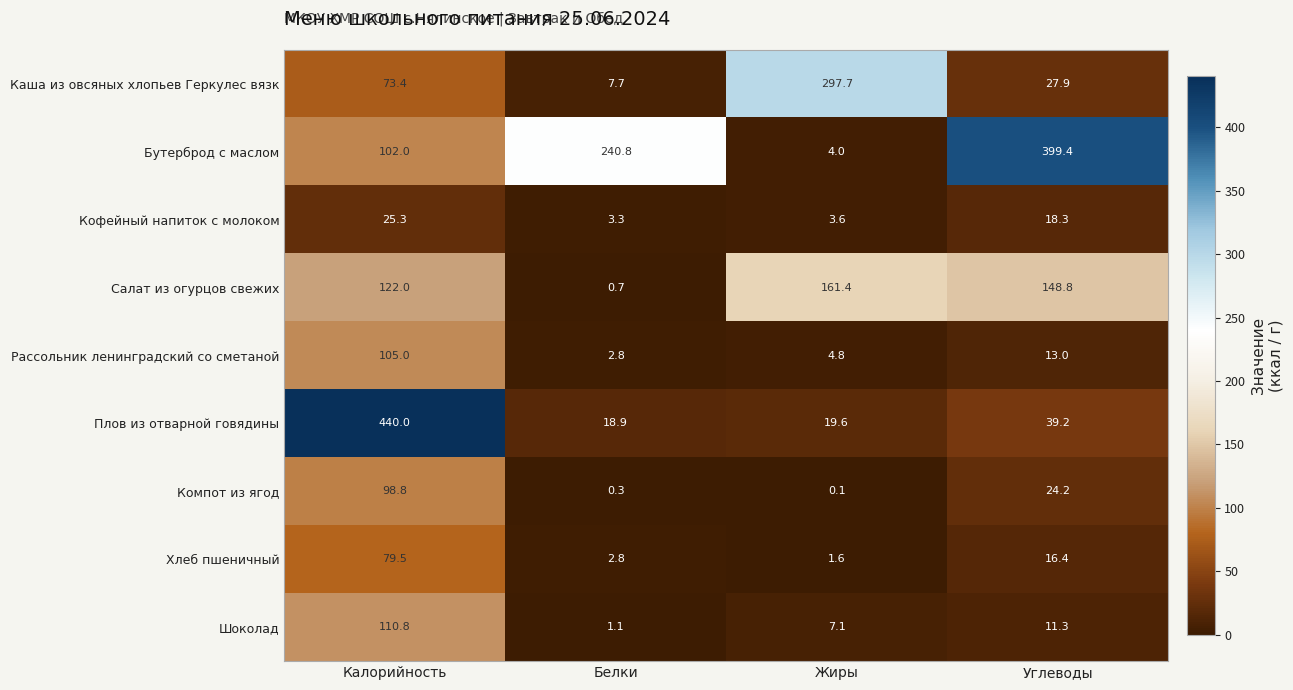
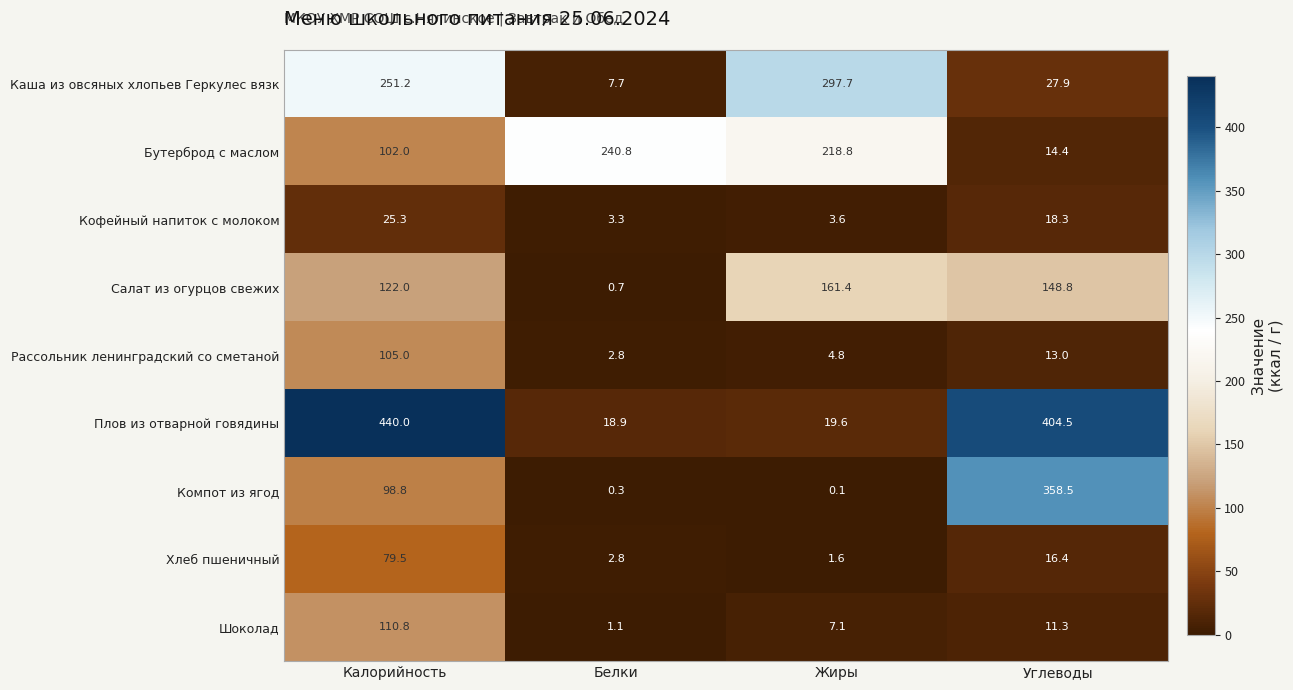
Каша из овсяных хлопьев Геркулес вязк, Калорийность: 73.4 -> 251.2
Бутерброд с маслом, Жиры: 4.0 -> 218.8
Бутерброд с маслом, Углеводы: 399.4 -> 14.4
Плов из отварной говядины, Углеводы: 39.2 -> 404.5
Компот из ягод, Углеводы: 24.2 -> 358.5
